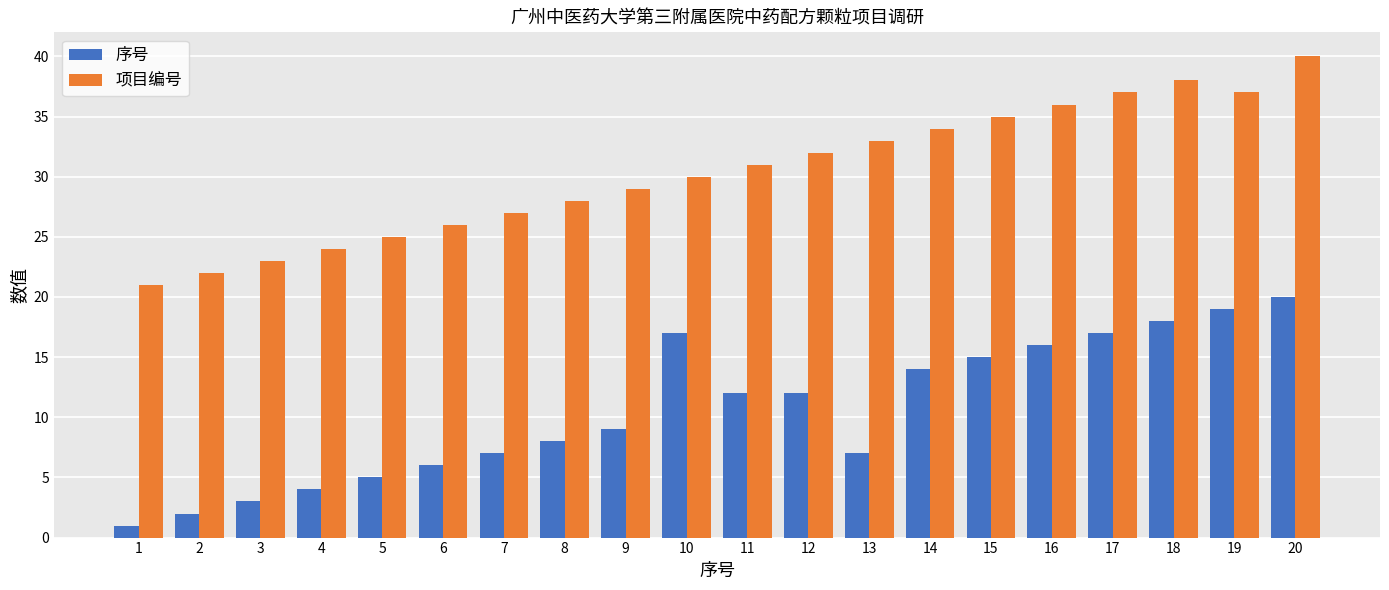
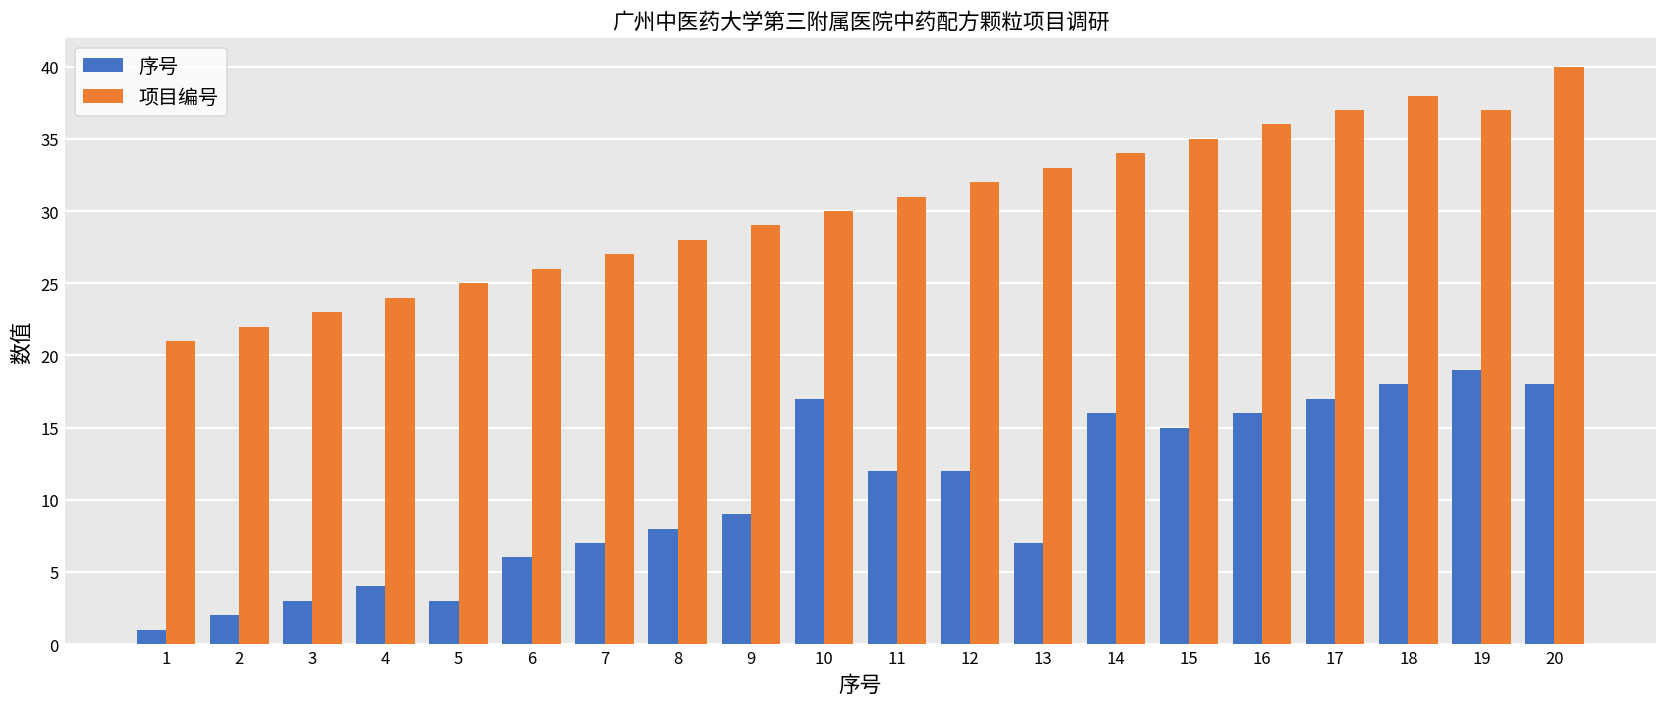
序号, 5: 5 -> 3
序号, 14: 14 -> 16
序号, 20: 20 -> 18
